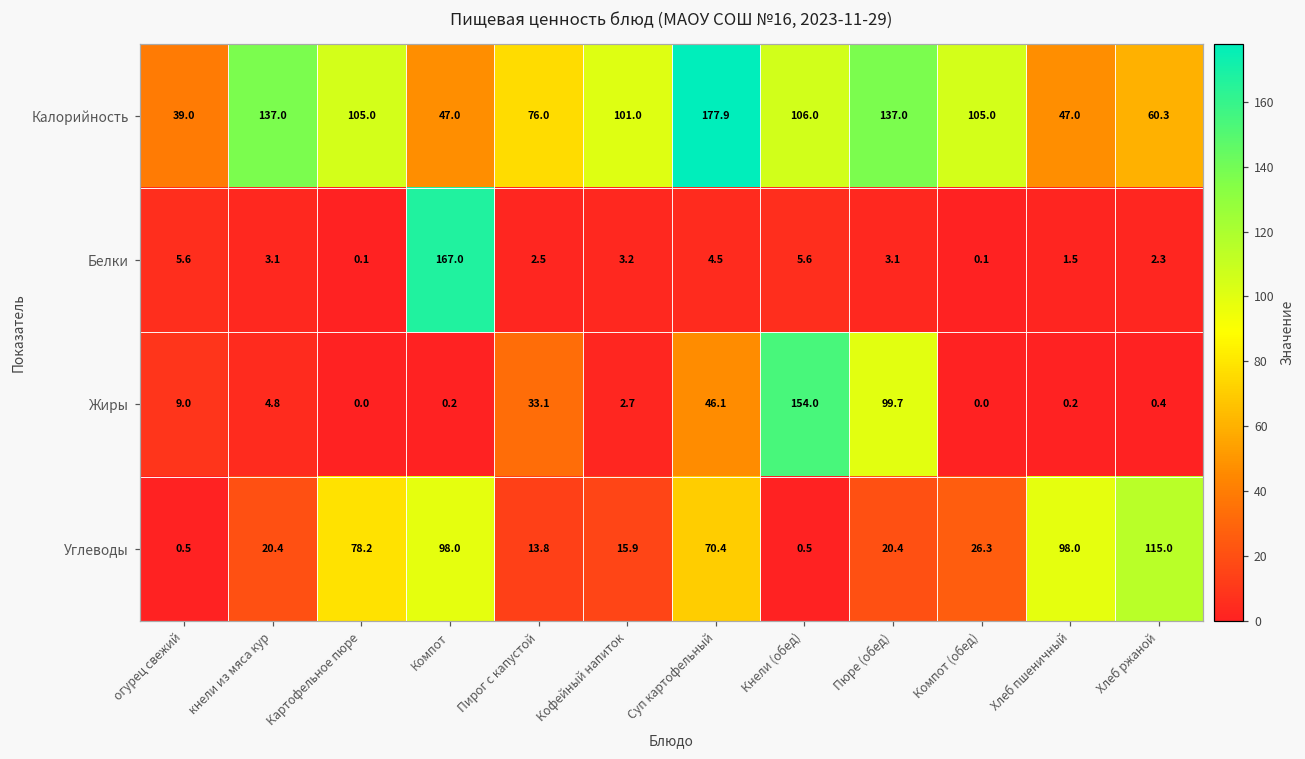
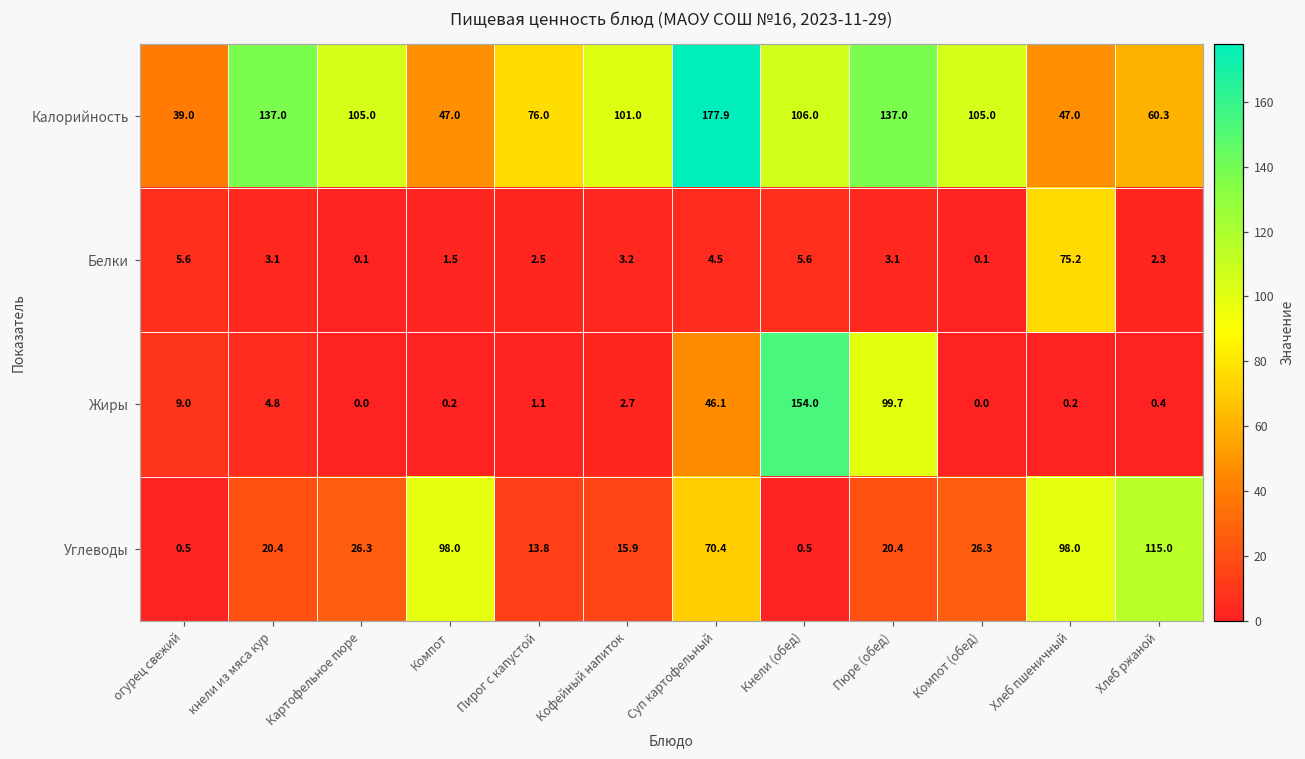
Белки, Компот: 167.0 -> 1.5
Белки, Хлеб пшеничный: 1.5 -> 75.2
Жиры, Пирог с капустой: 33.1 -> 1.1
Углеводы, Картофельное пюре: 78.2 -> 26.3
